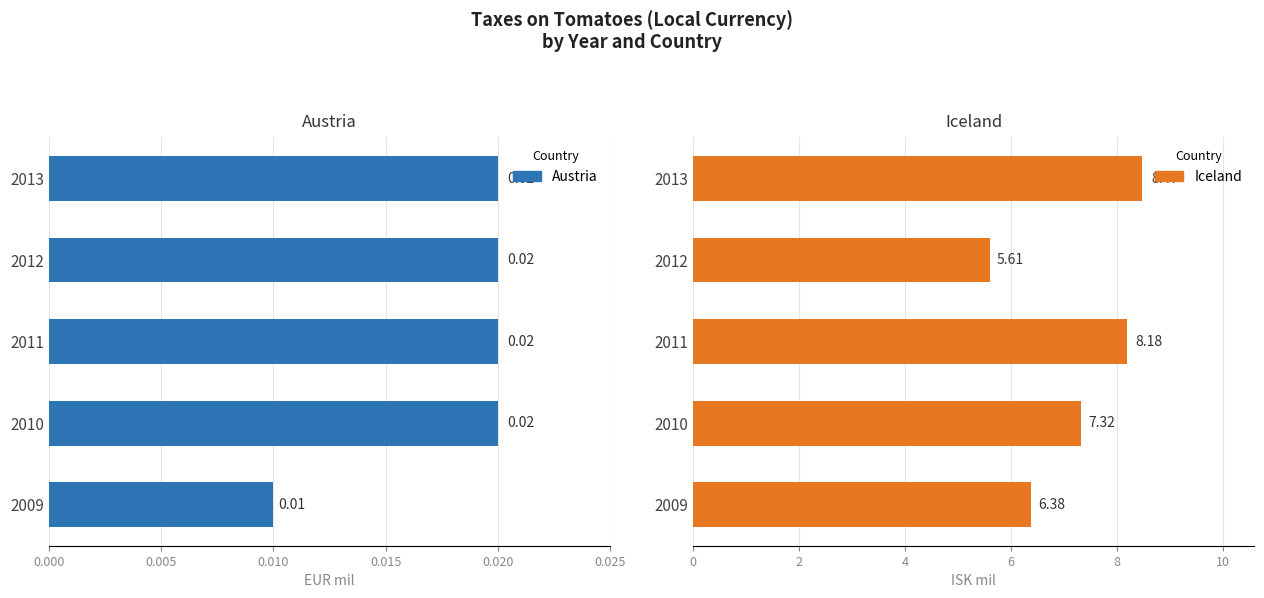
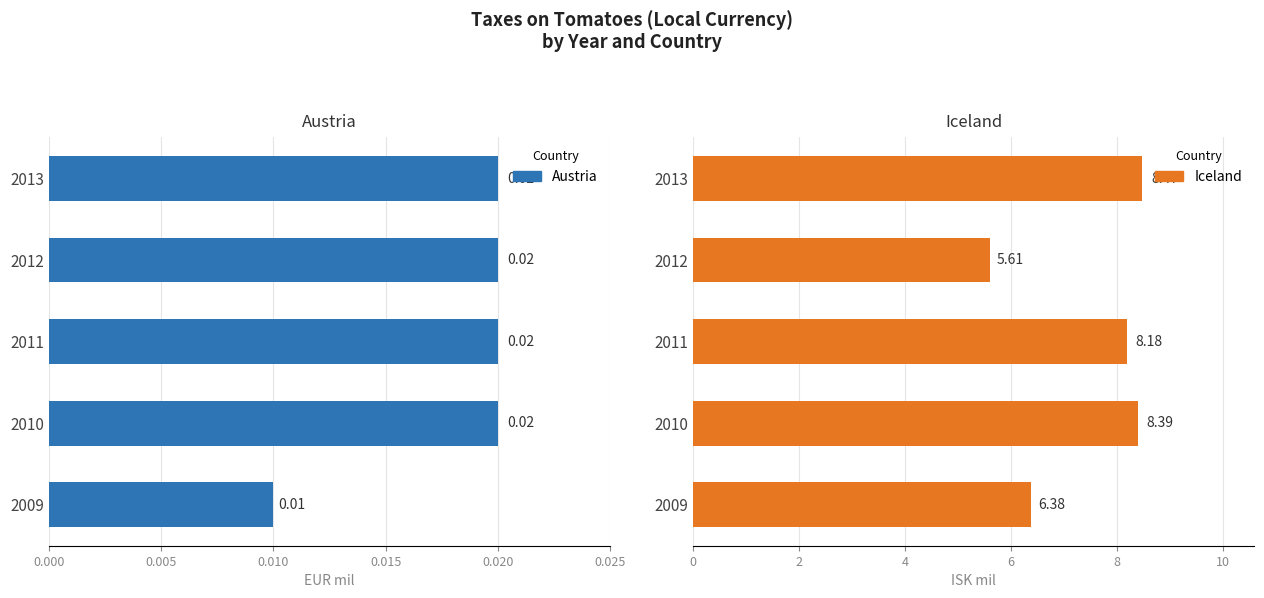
Iceland, 2010: 7.32 -> 8.39
